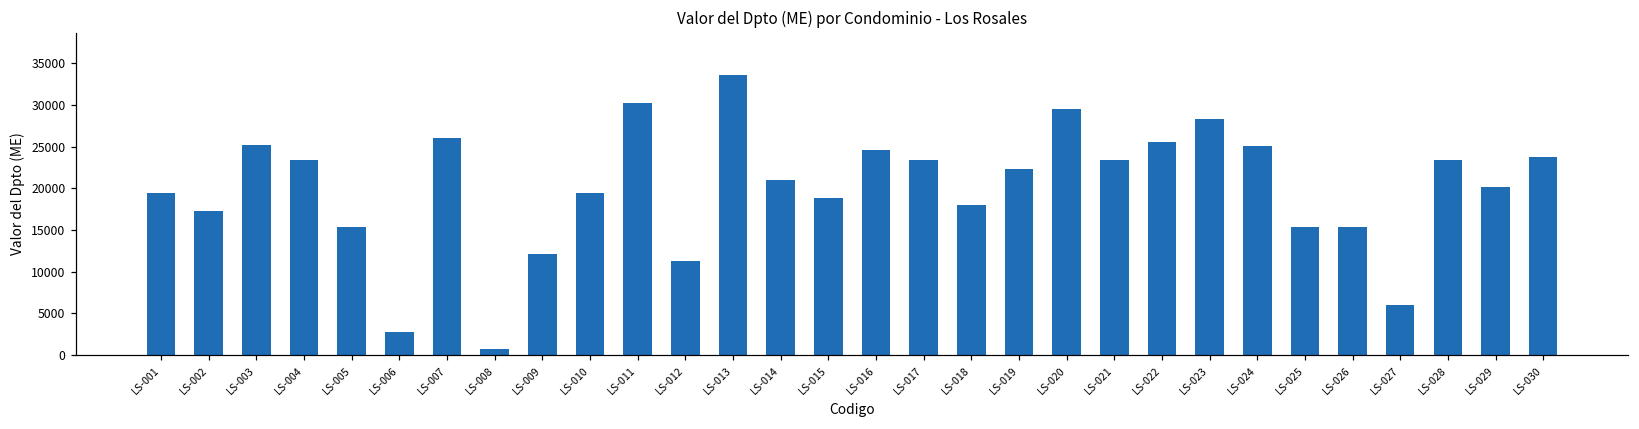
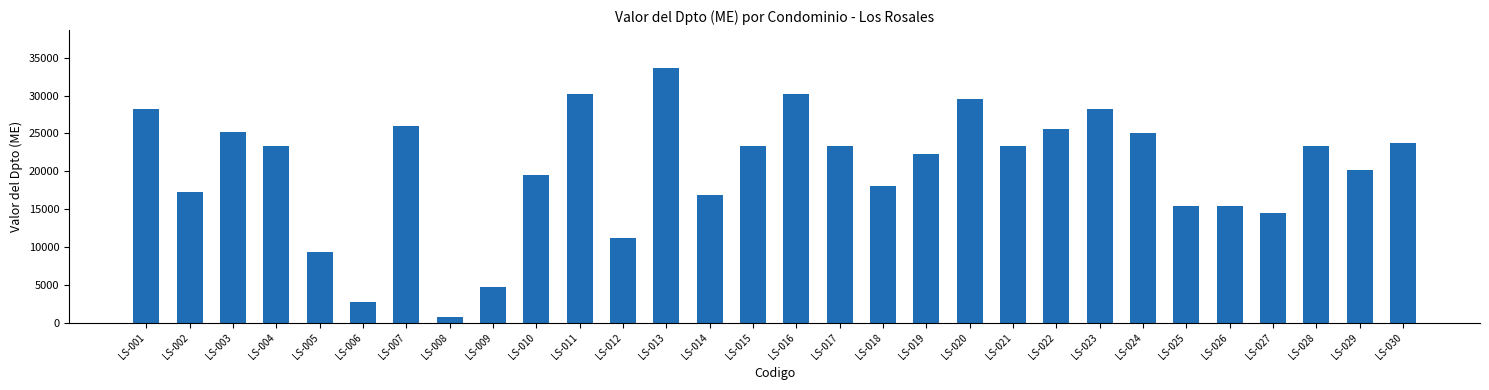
LS-001: 20000 -> 28000
LS-005: 15000 -> 9000
LS-009: 12000 -> 5000
LS-014: 21000 -> 17000
LS-015: 19000 -> 23000
LS-016: 25000 -> 30000
LS-027: 6000 -> 14000
